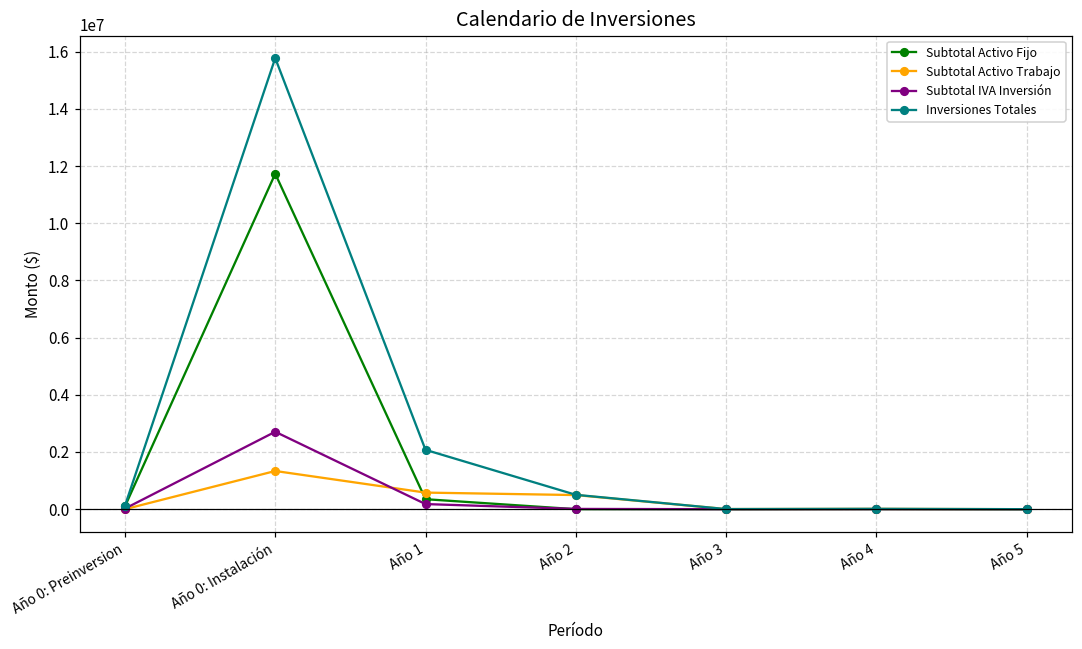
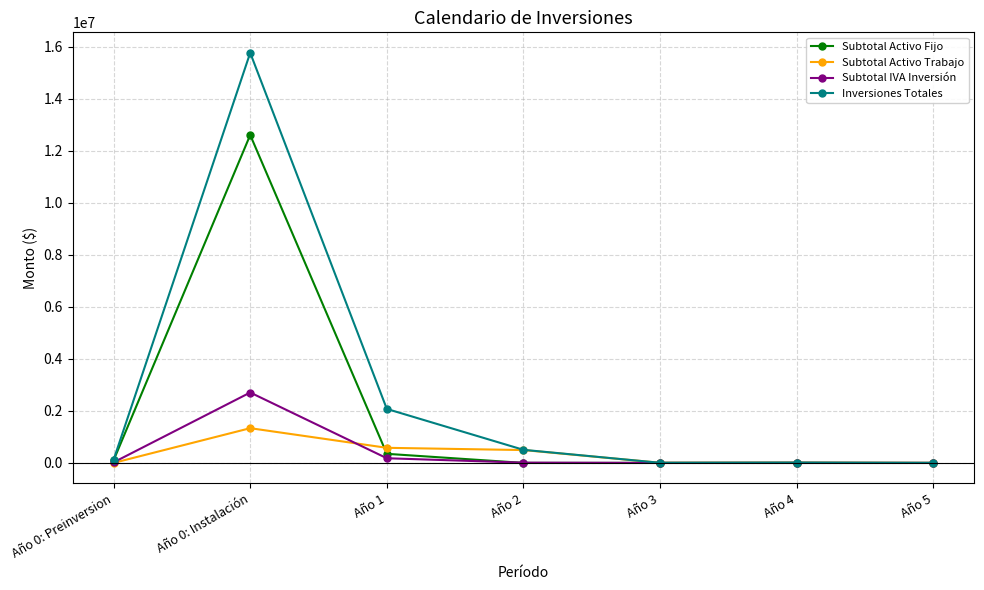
Subtotal Activo Fijo, Año 0: Instalación: 11700000 -> 12600000
